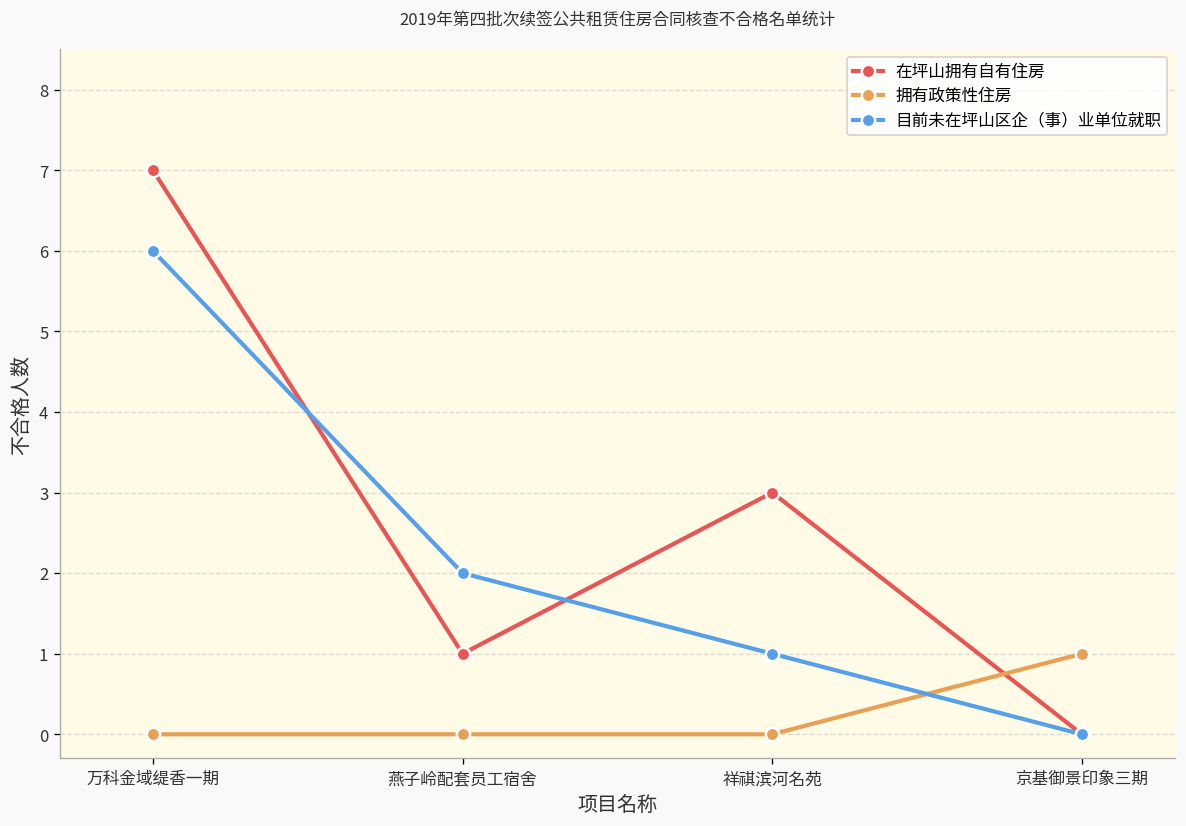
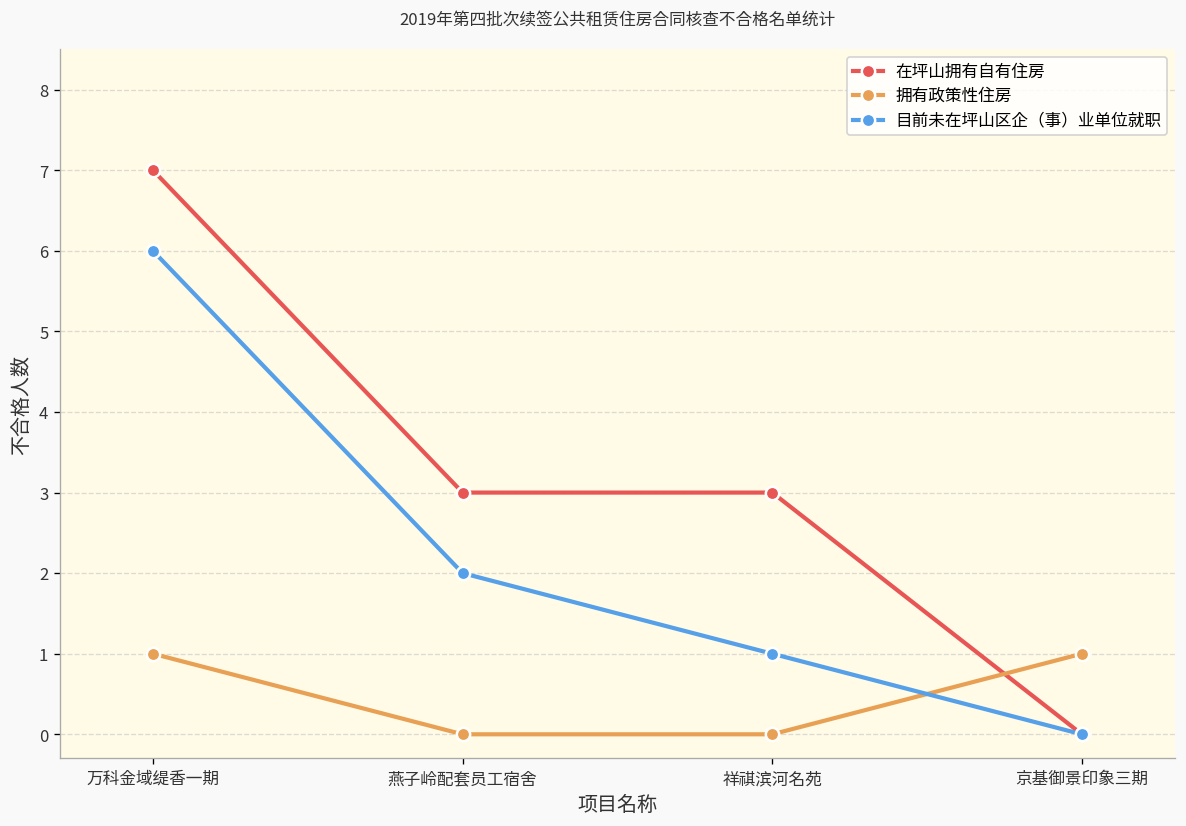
拥有政策性住房, 万科金域缇香一期: 0 -> 1
在坪山拥有自有住房, 燕子岭配套员工宿舍: 1 -> 3
